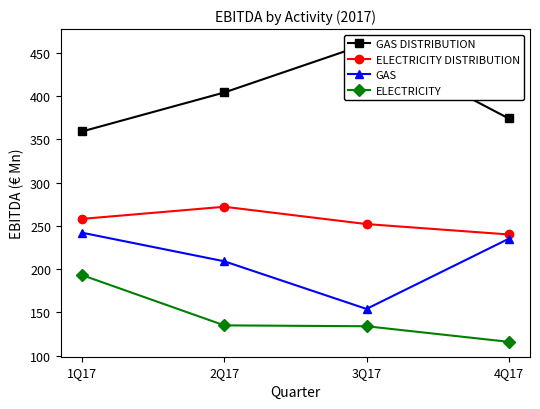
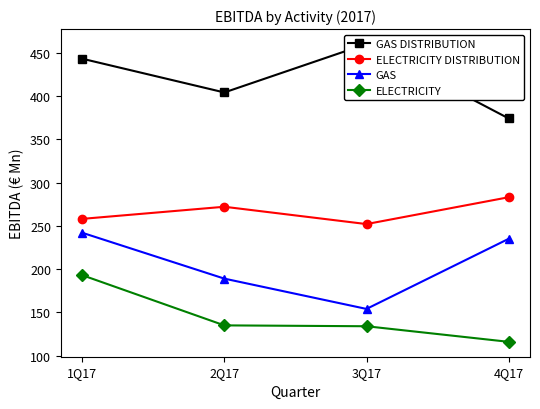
GAS DISTRIBUTION, 1Q17: 360 -> 440
GAS, 2Q17: 210 -> 190
ELECTRICITY DISTRIBUTION, 4Q17: 240 -> 280
